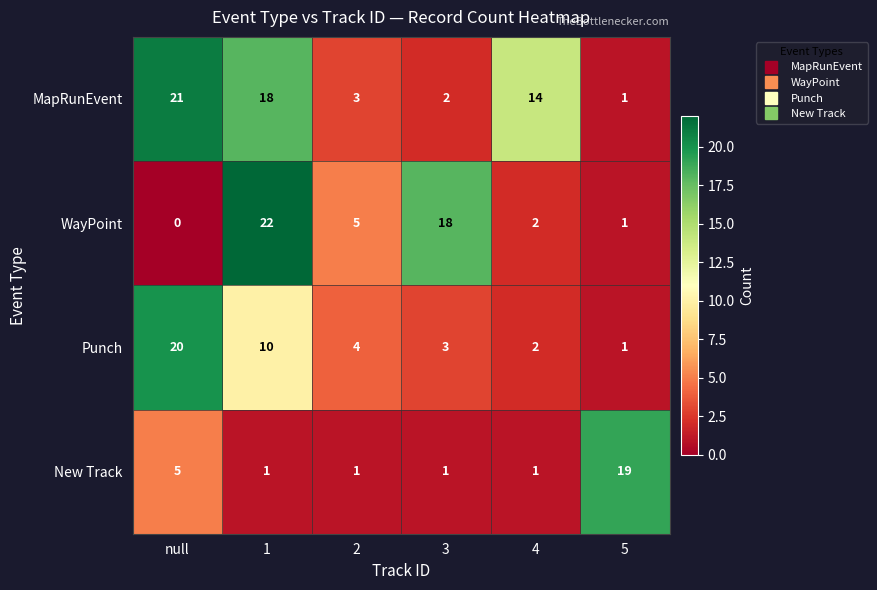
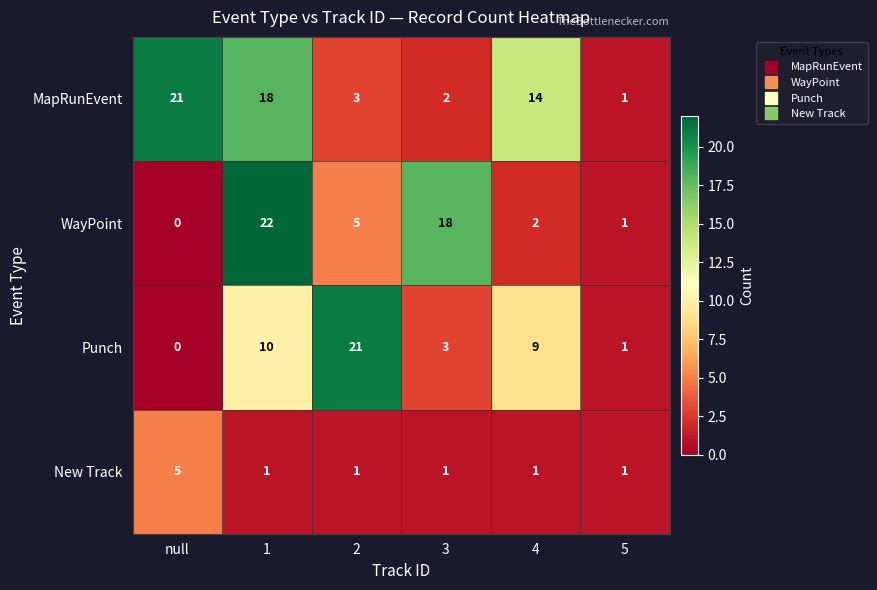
Punch, null: 20 -> 0
Punch, 2: 4 -> 21
Punch, 4: 2 -> 9
New Track, 5: 19 -> 1
